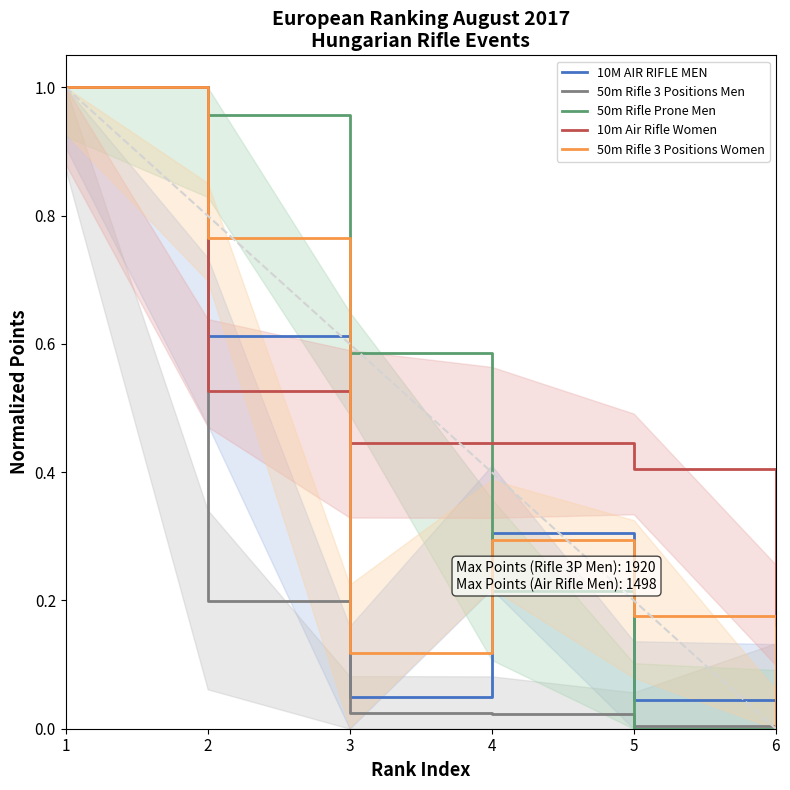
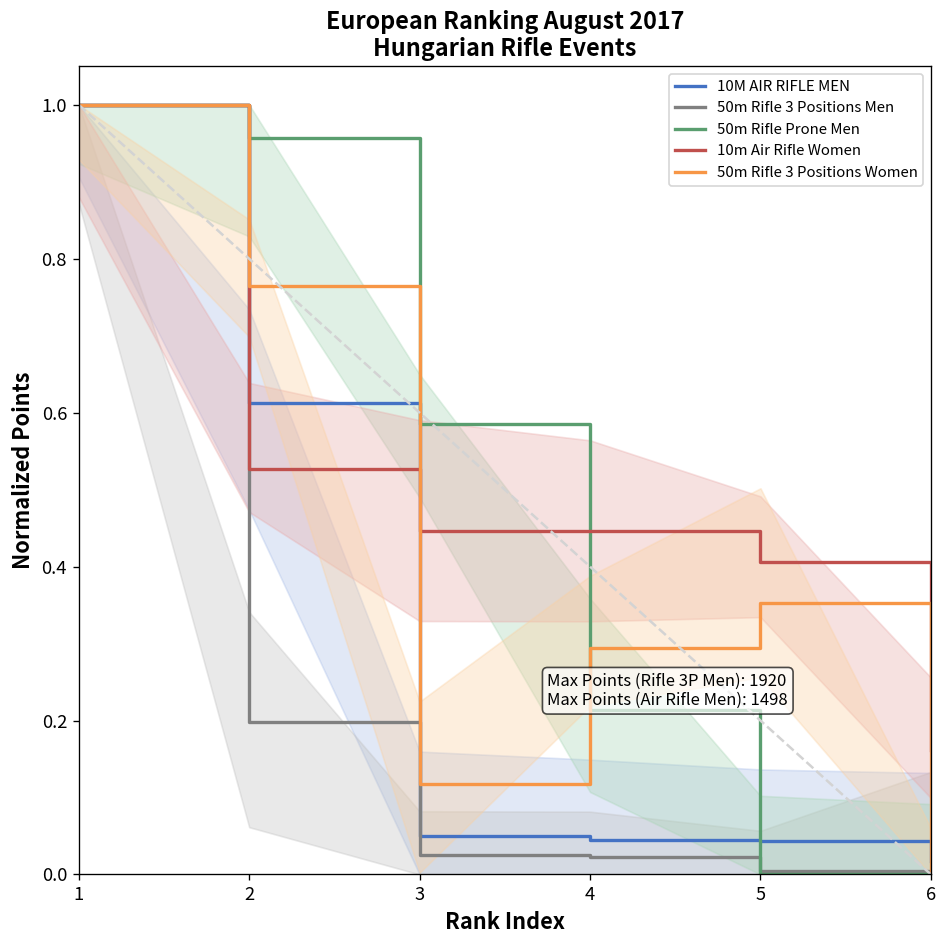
10M AIR RIFLE MEN, 4: 0.31 -> 0.04
50m Rifle 3 Positions Women, 5: 0.18 -> 0.35
